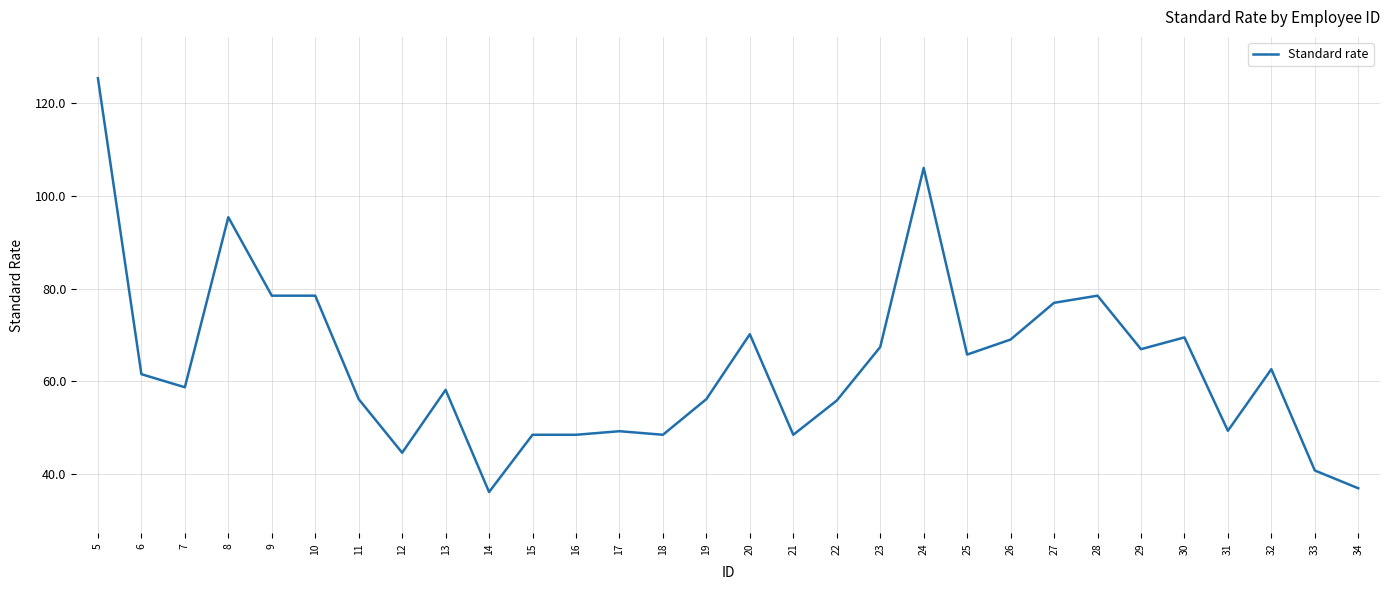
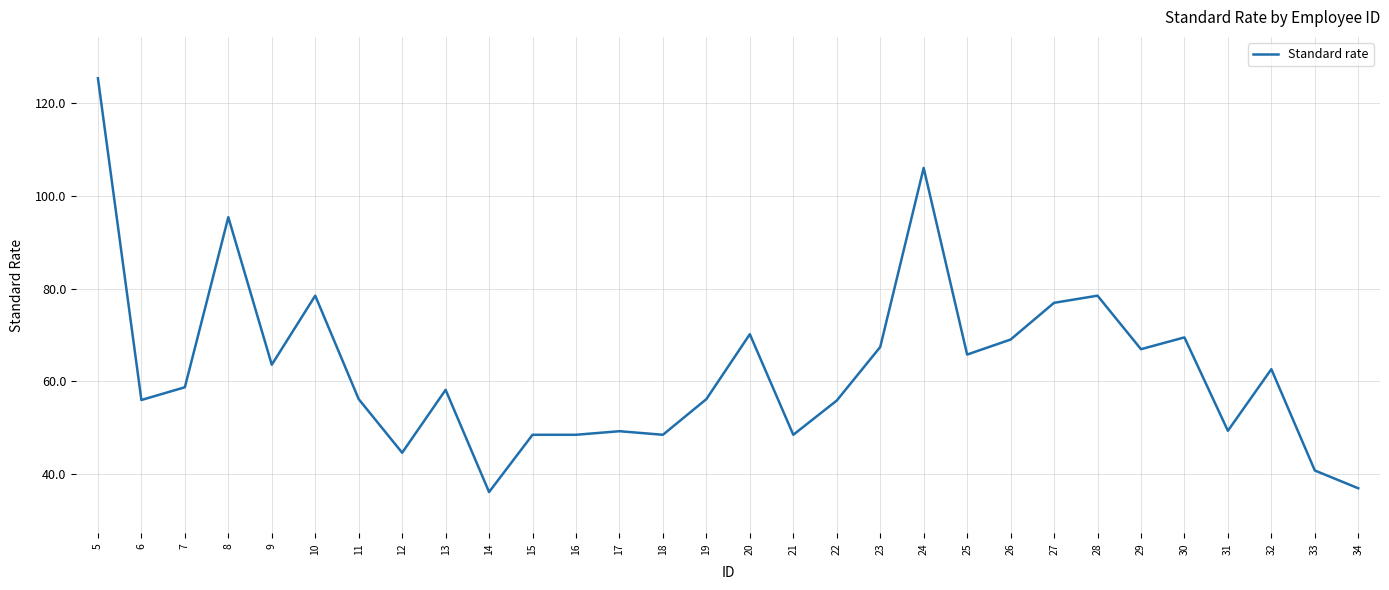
6: 62 -> 56
9: 78 -> 64
